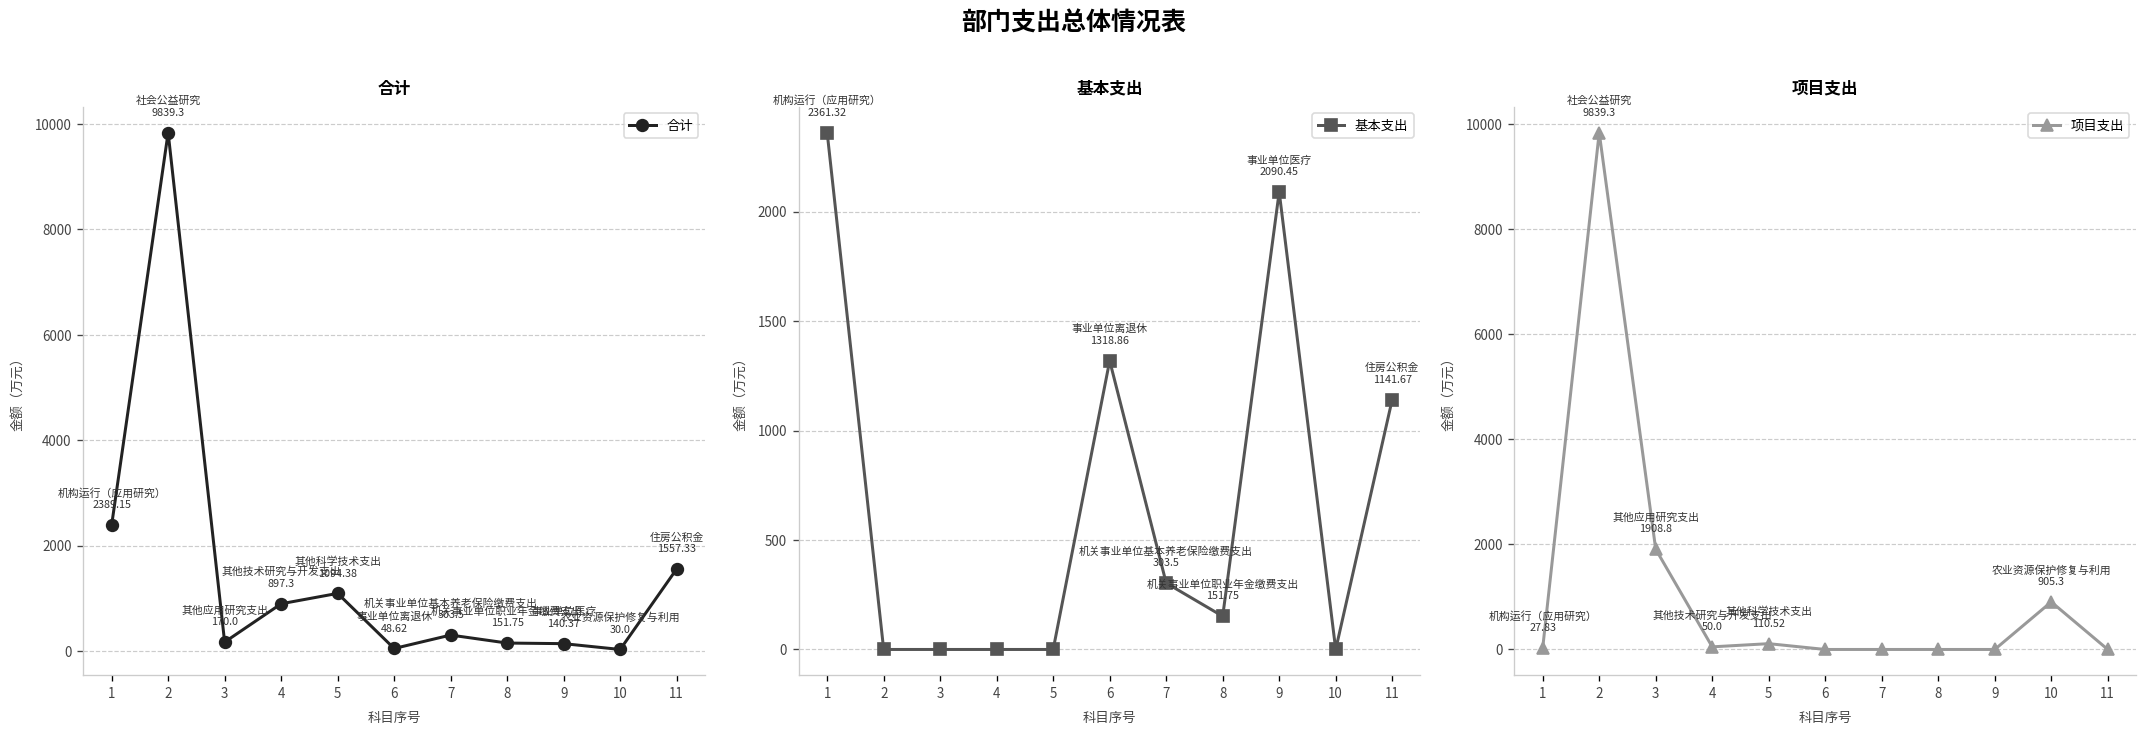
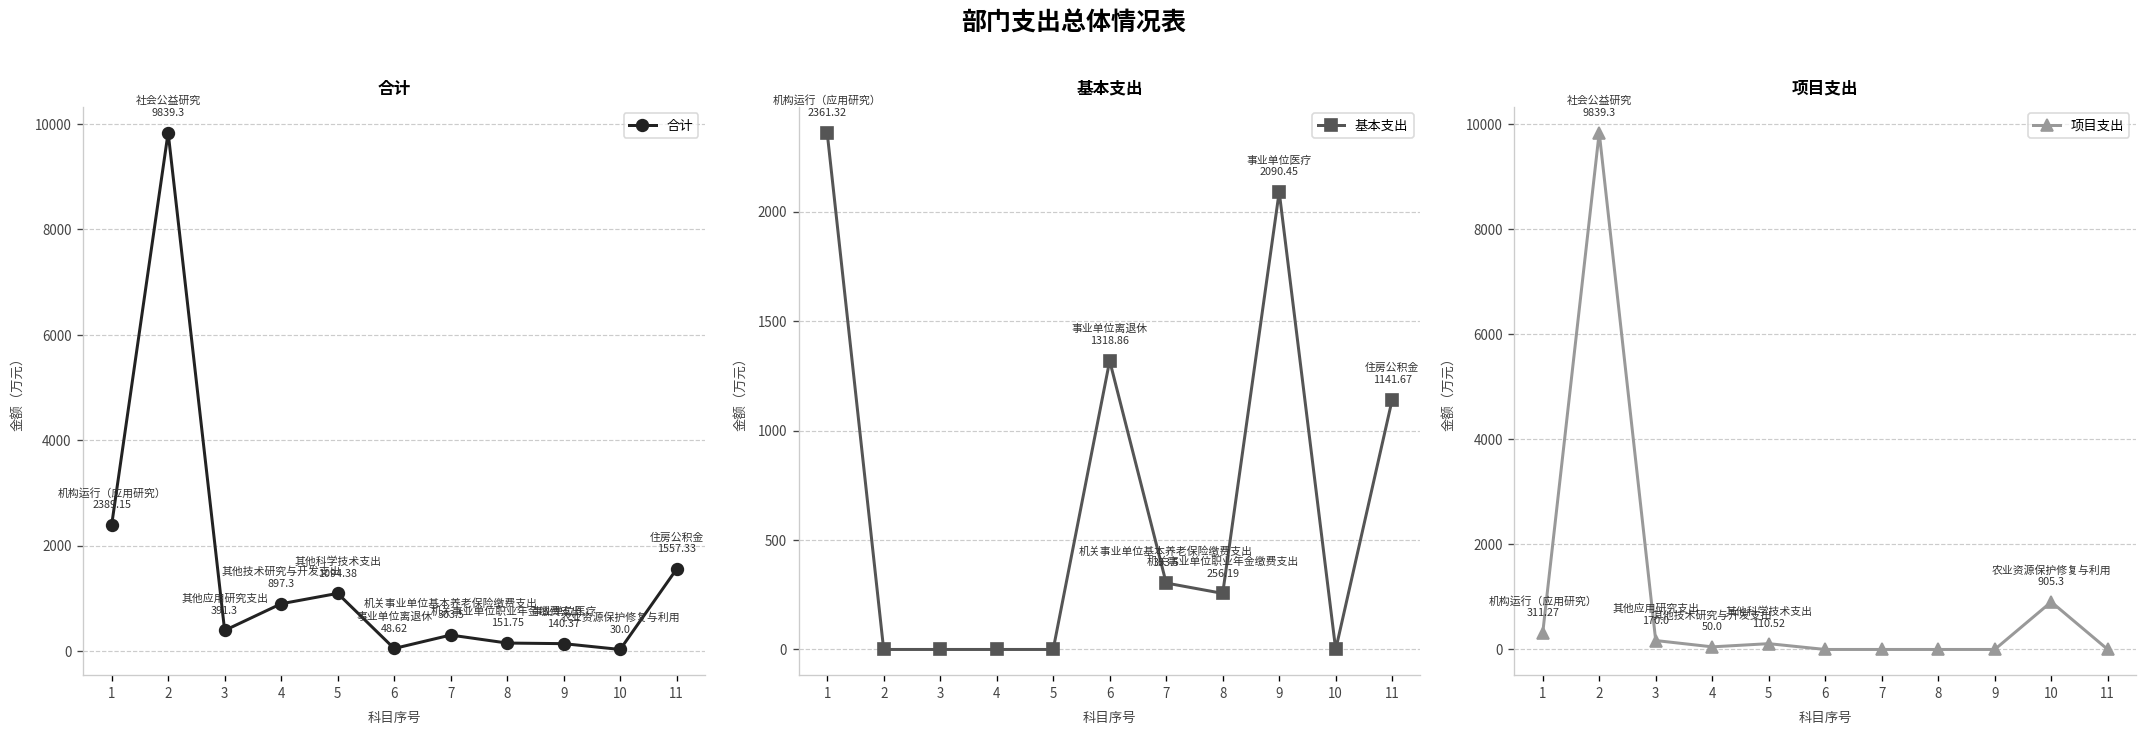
合计, 3: 170.0 -> 391.3
基本支出, 8: 151.75 -> 256.19
项目支出, 1: 27.83 -> 311.27
项目支出, 3: 1908.8 -> 170.0
